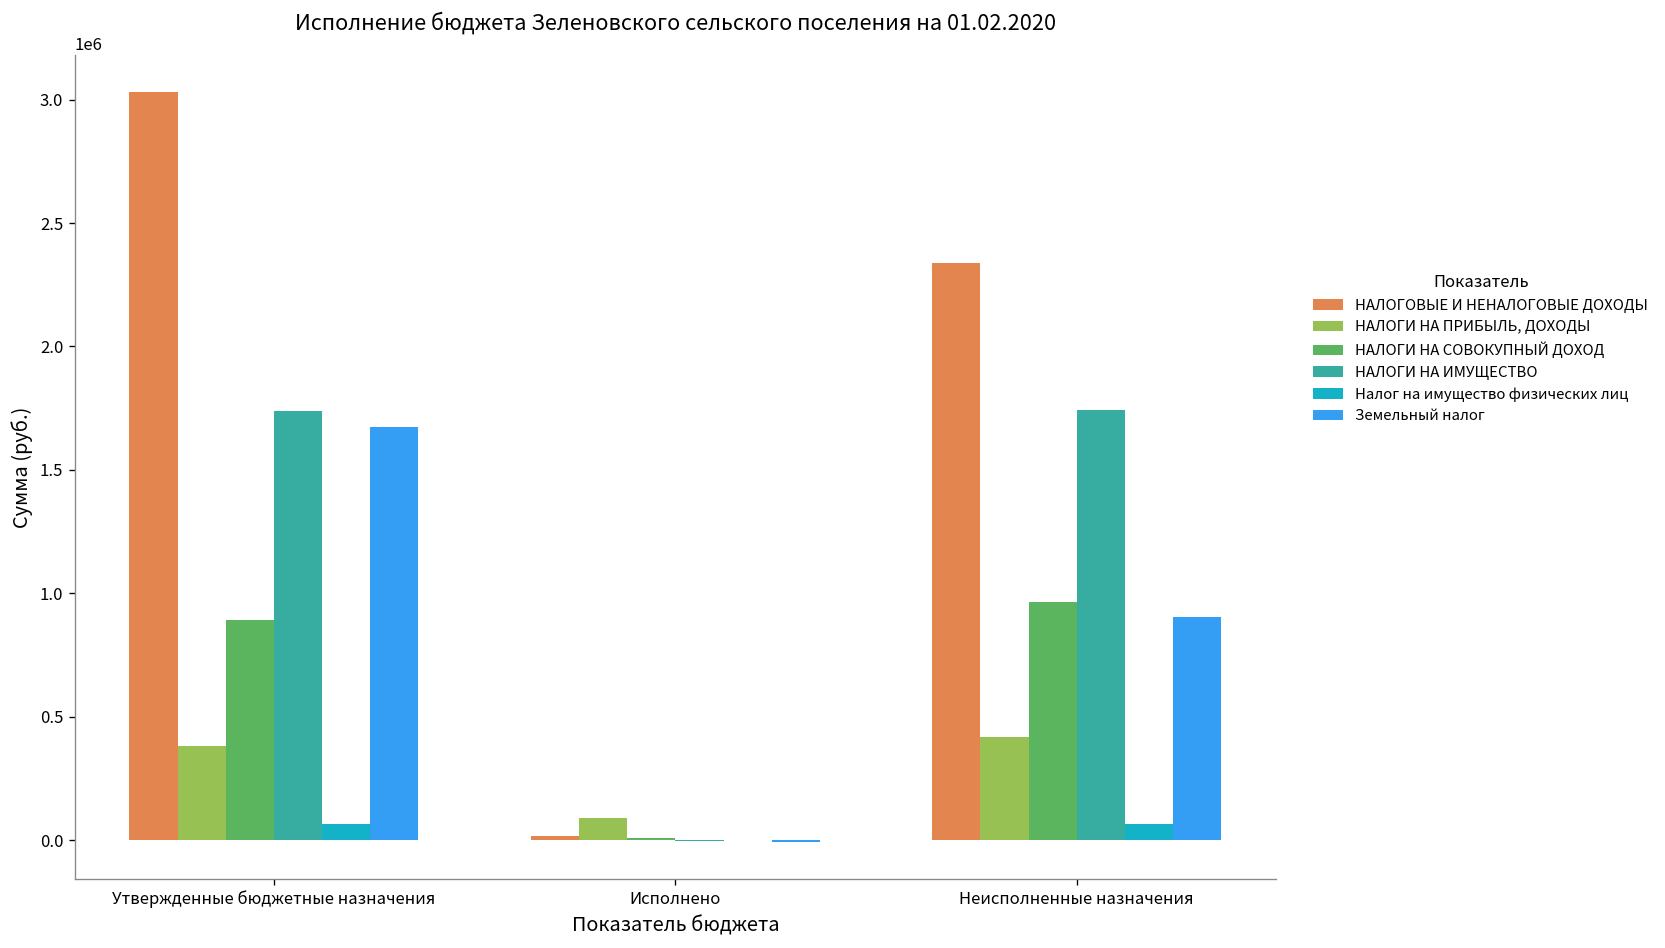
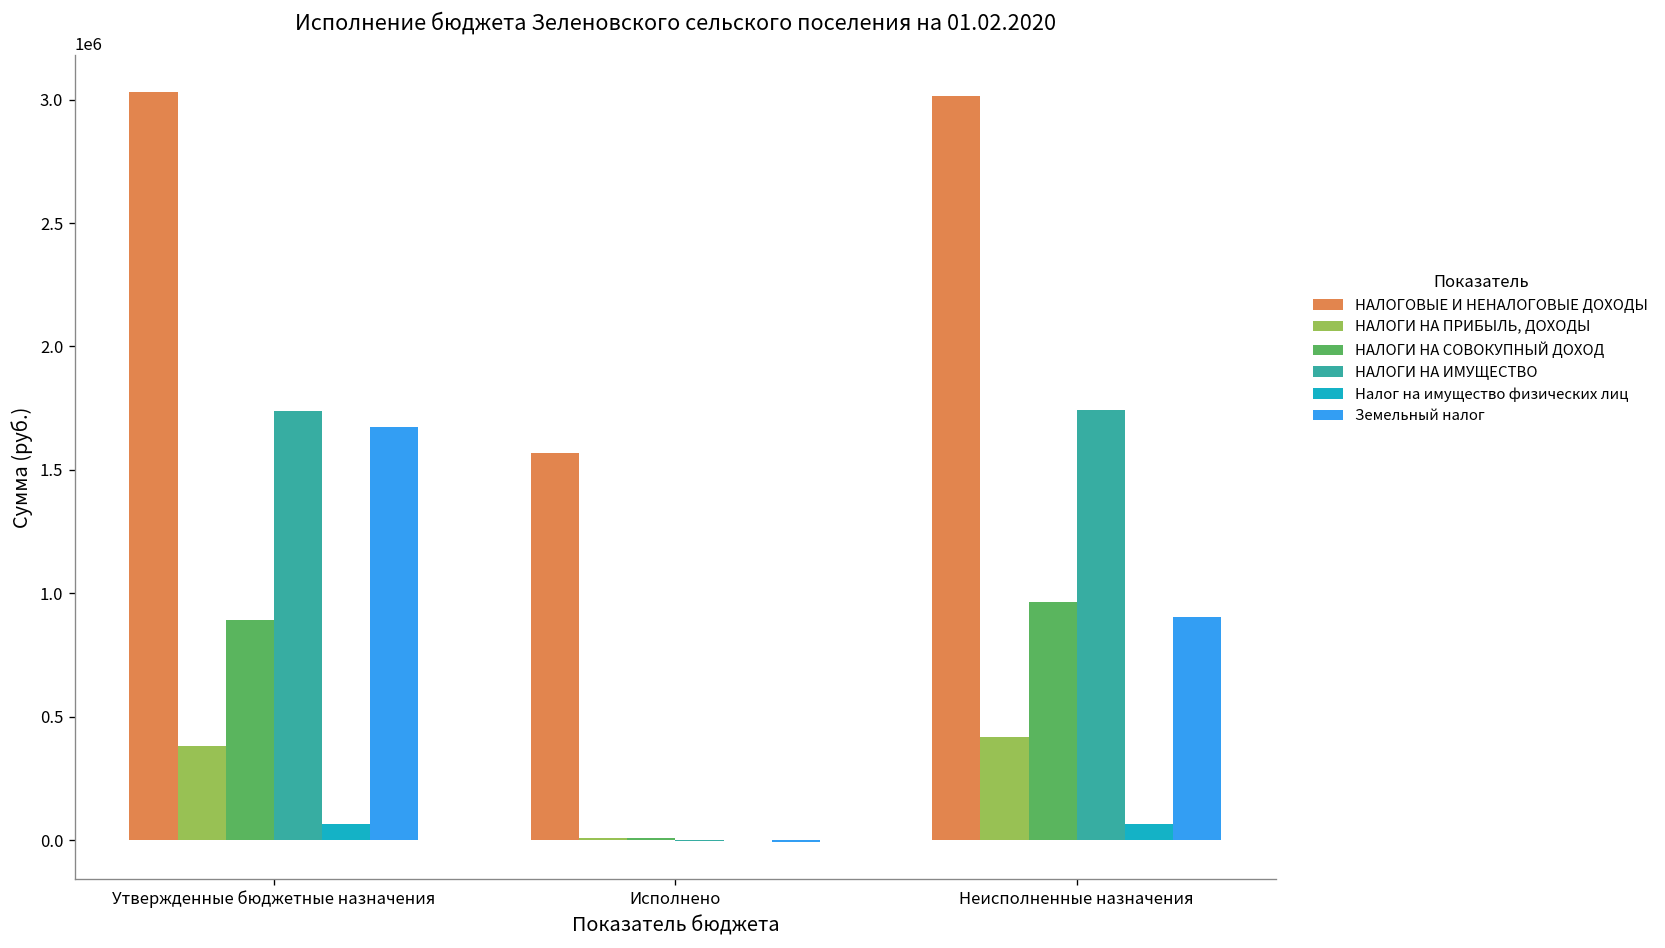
НАЛОГОВЫЕ И НЕНАЛОГОВЫЕ ДОХОДЫ, Исполнено: 20000 -> 1570000
НАЛОГИ НА ПРИБЫЛЬ, ДОХОДЫ, Исполнено: 90000 -> 10000
НАЛОГОВЫЕ И НЕНАЛОГОВЫЕ ДОХОДЫ, Неисполненные назначения: 2340000 -> 3010000
